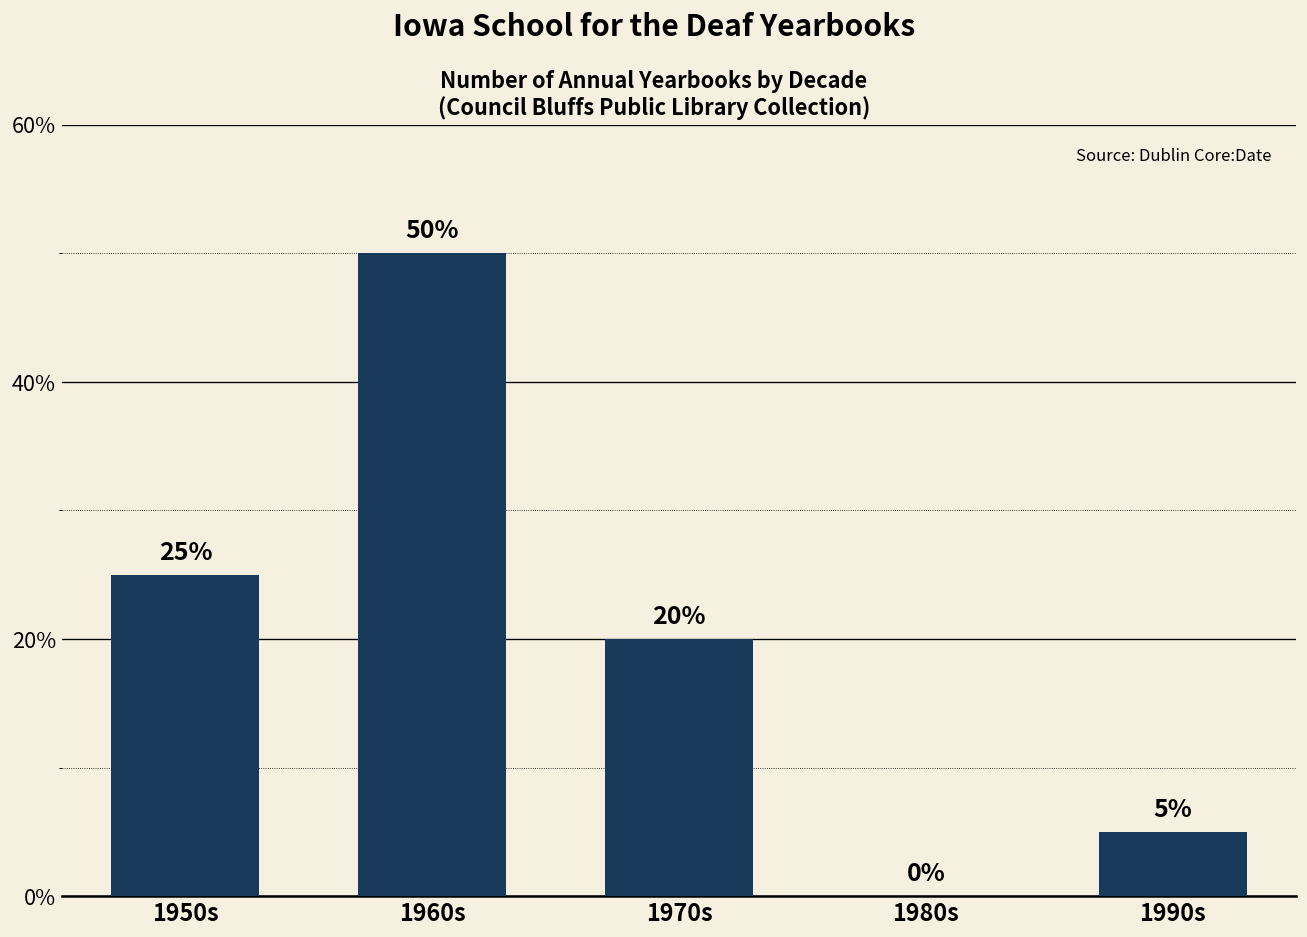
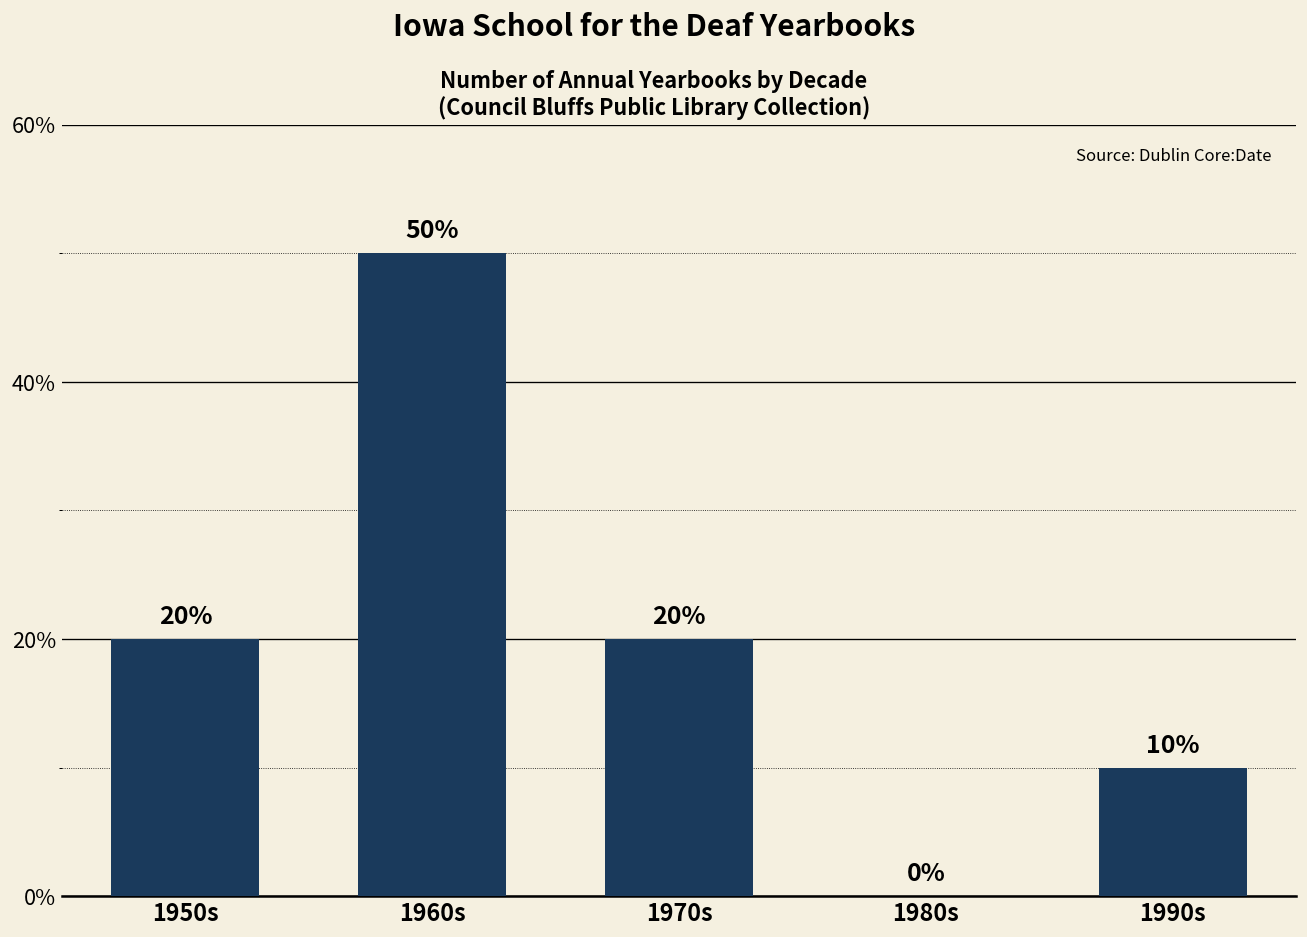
1950s: 25% -> 20%
1990s: 5% -> 10%
